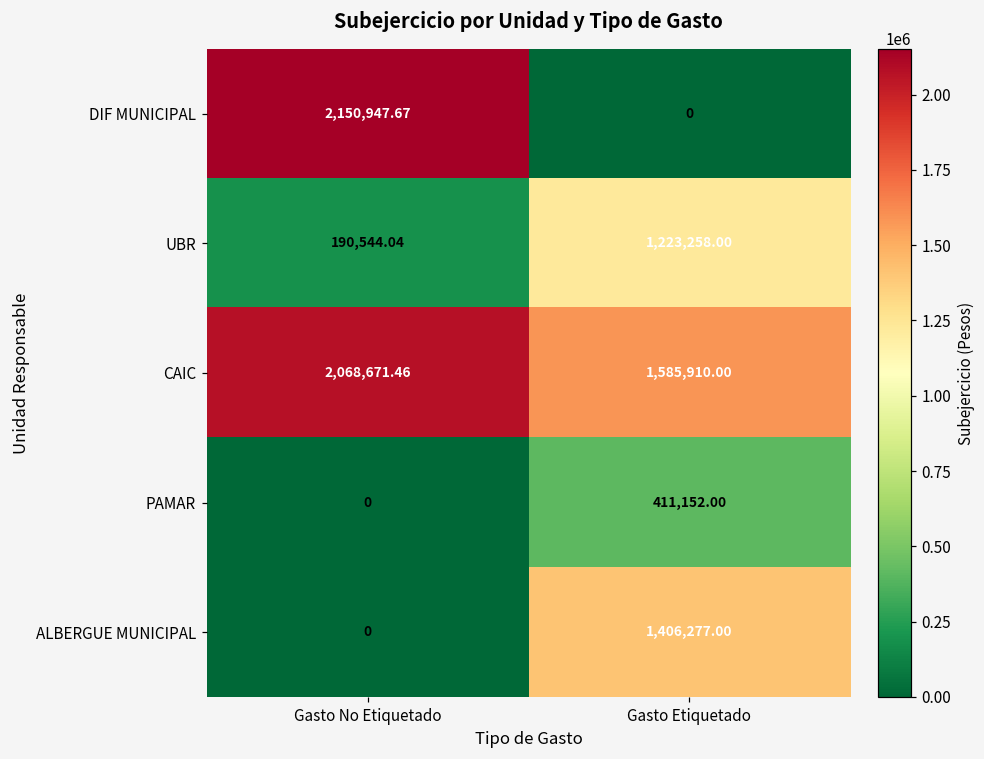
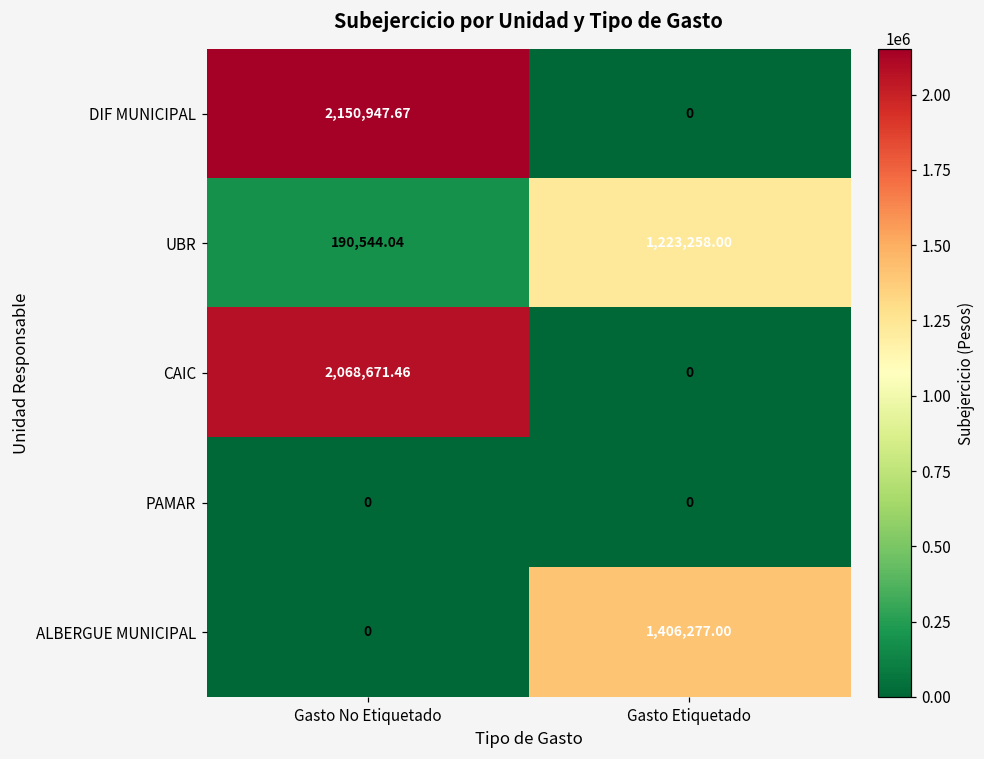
CAIC, Gasto Etiquetado: 1,585,910.00 -> 0
PAMAR, Gasto Etiquetado: 411,152.00 -> 0
